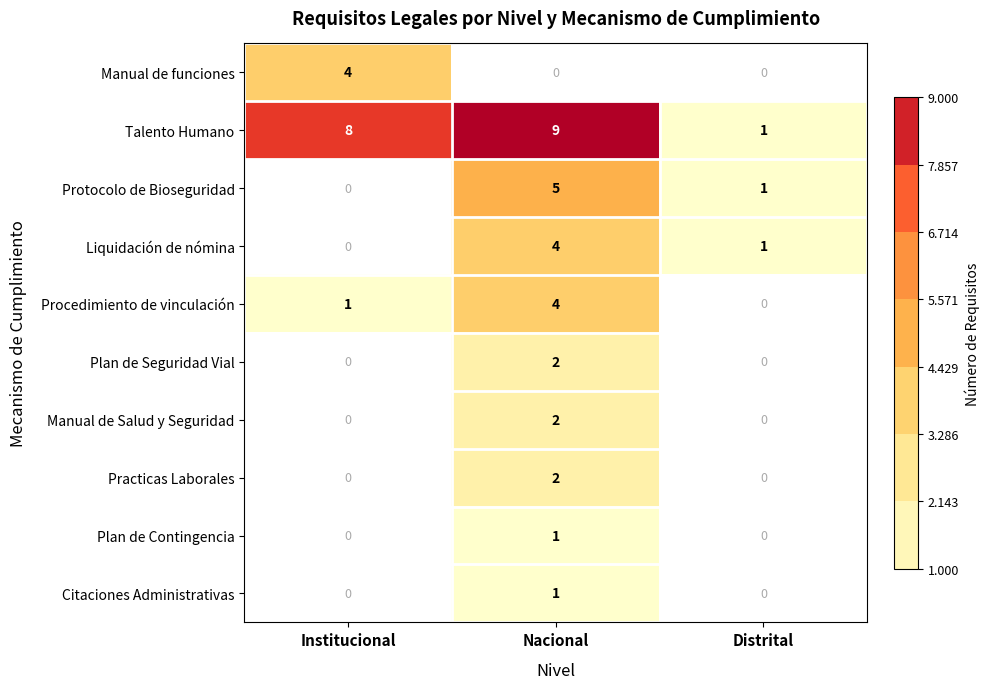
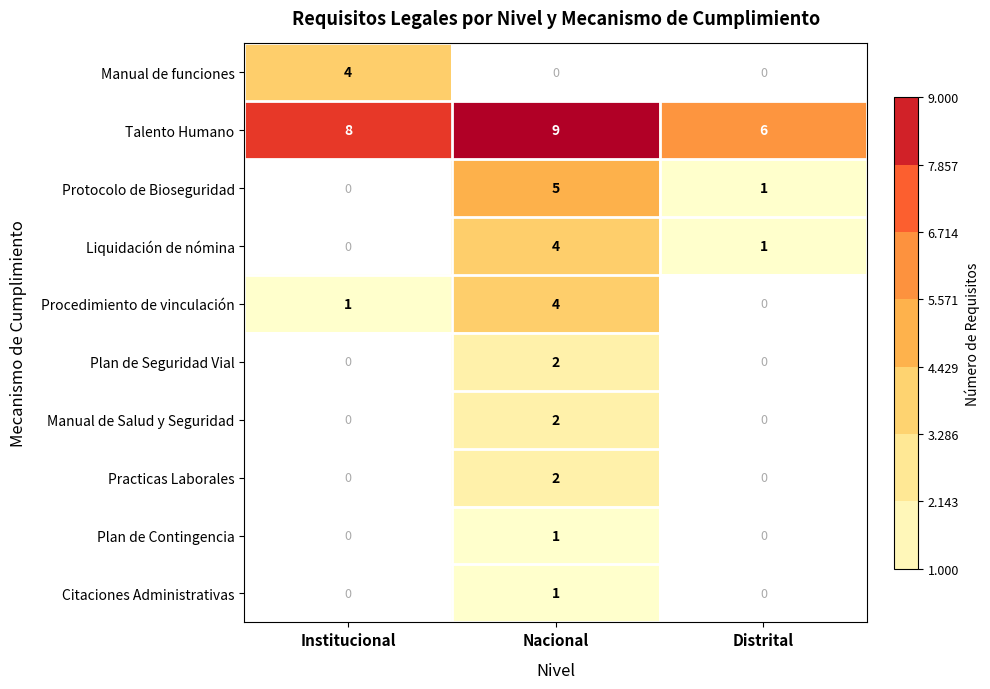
Talento Humano, Distrital: 1 -> 6
